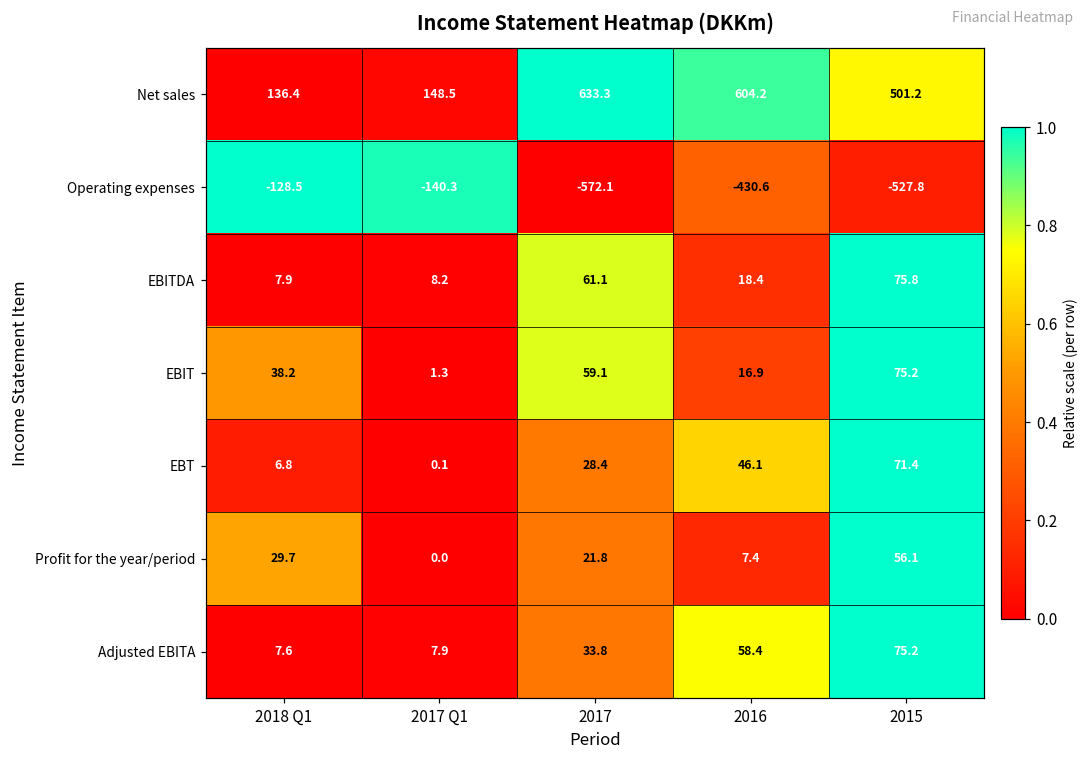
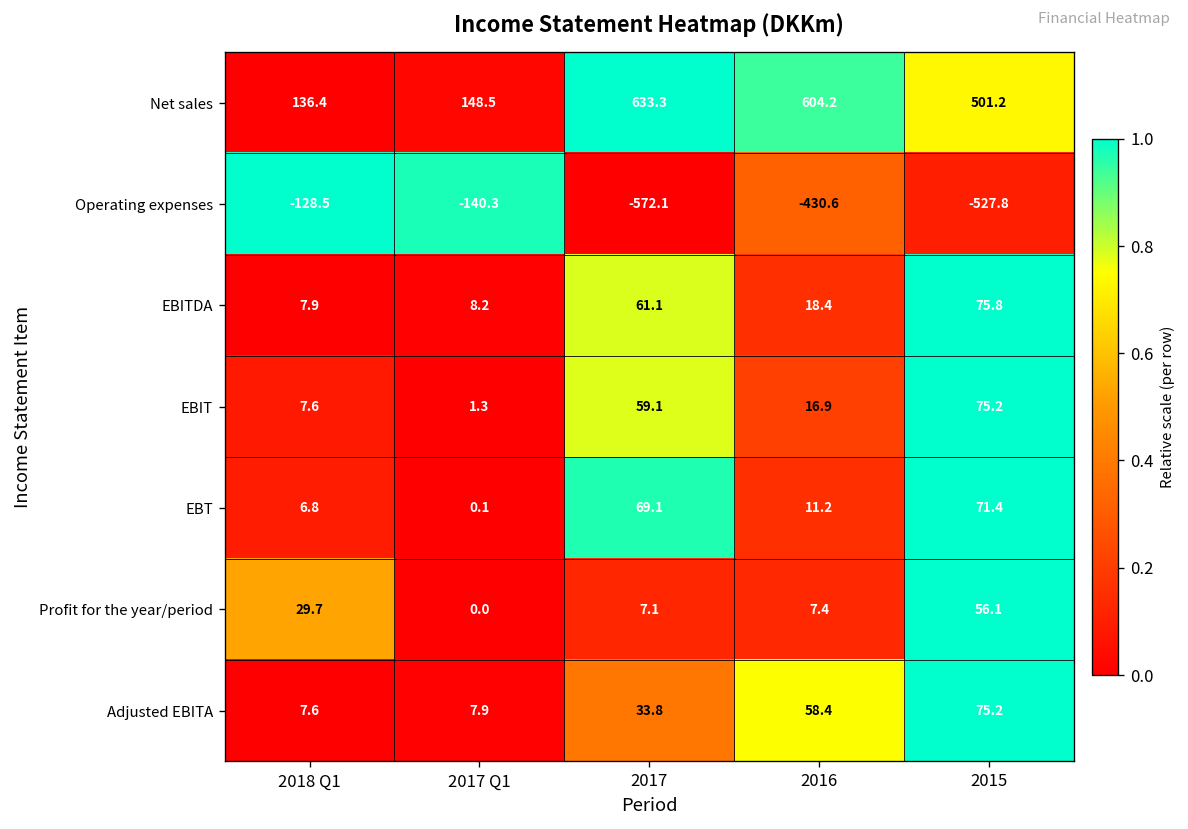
EBIT, 2018 Q1: 38.2 -> 7.6
EBT, 2017: 28.4 -> 69.1
EBT, 2016: 46.1 -> 11.2
Profit for the year/period, 2017: 21.8 -> 7.1
